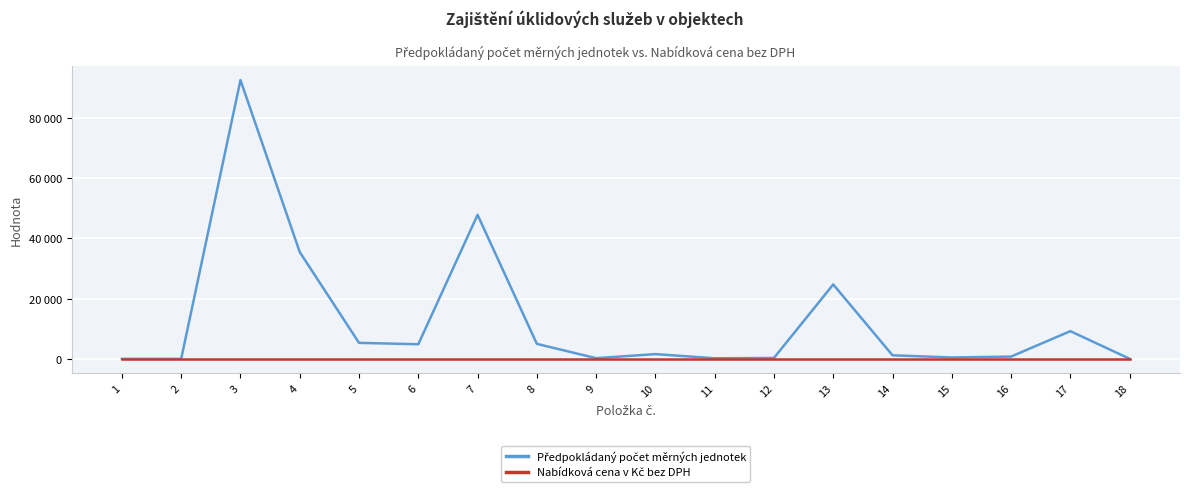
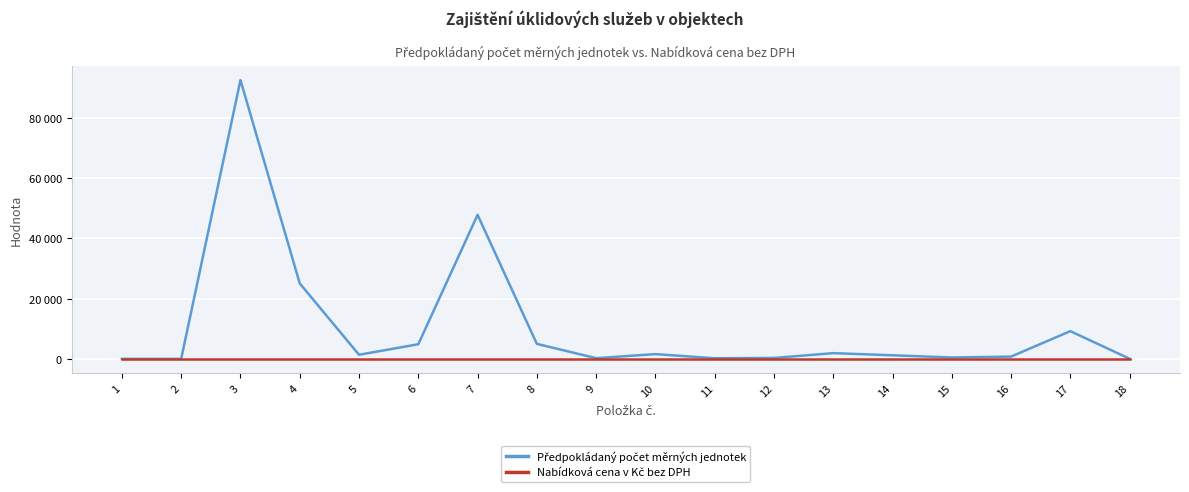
Předpokládaný počet měrných jednotek, 4: 35000 -> 25000
Předpokládaný počet měrných jednotek, 5: 5000 -> 1000
Předpokládaný počet měrných jednotek, 13: 25000 -> 2000
